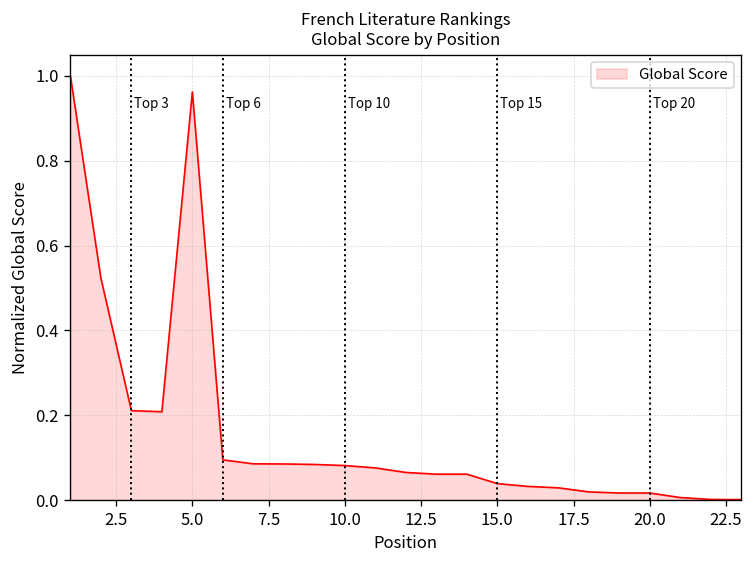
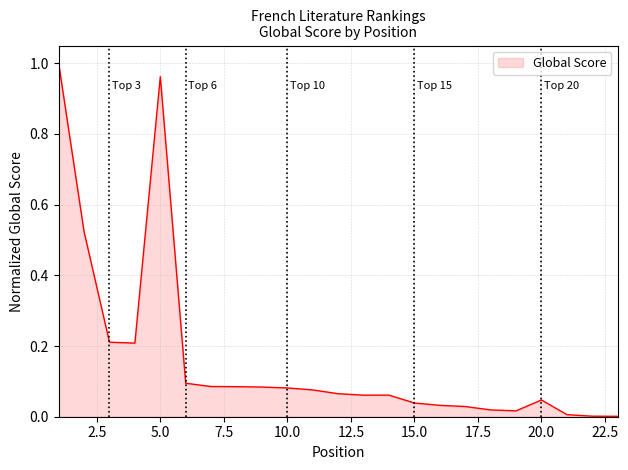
20.0: 0.02 -> 0.05
